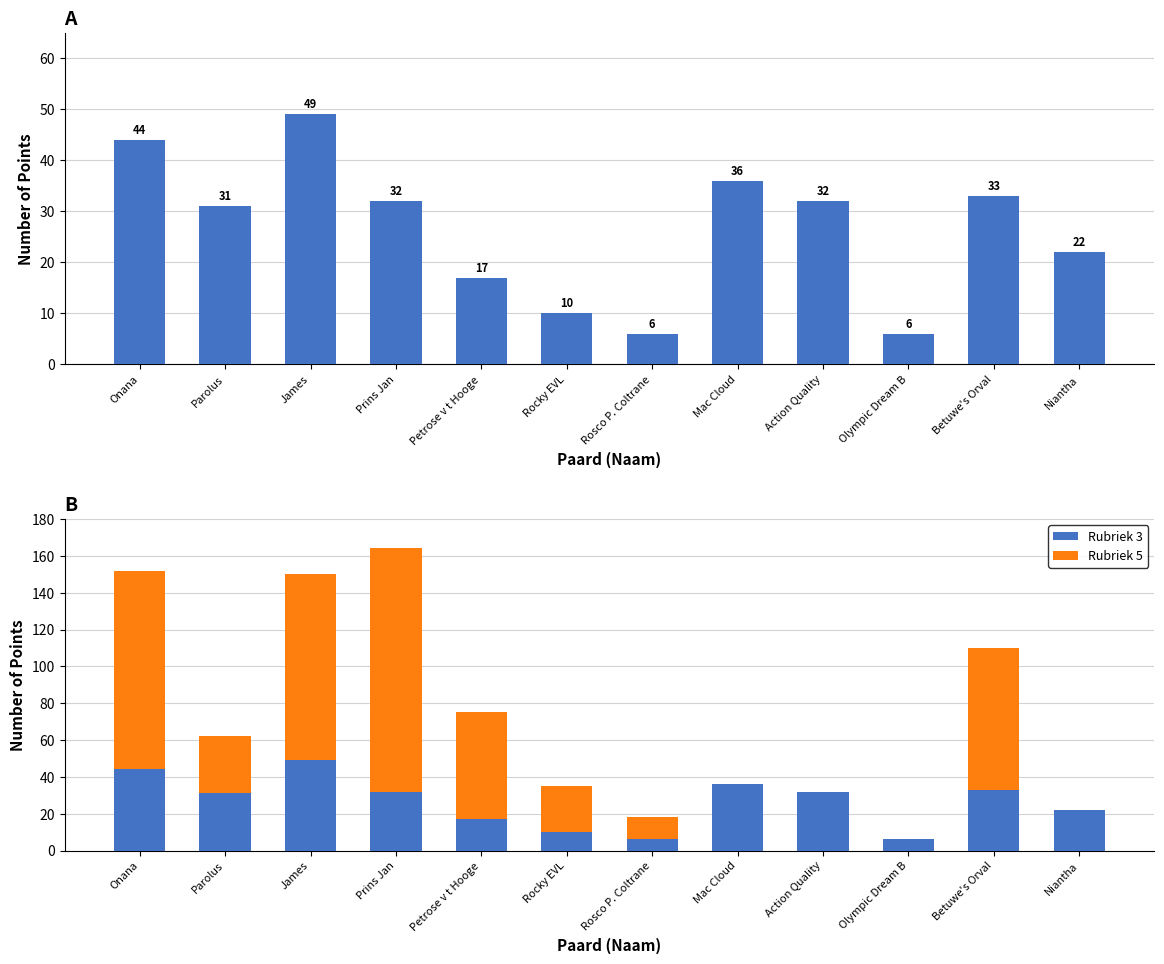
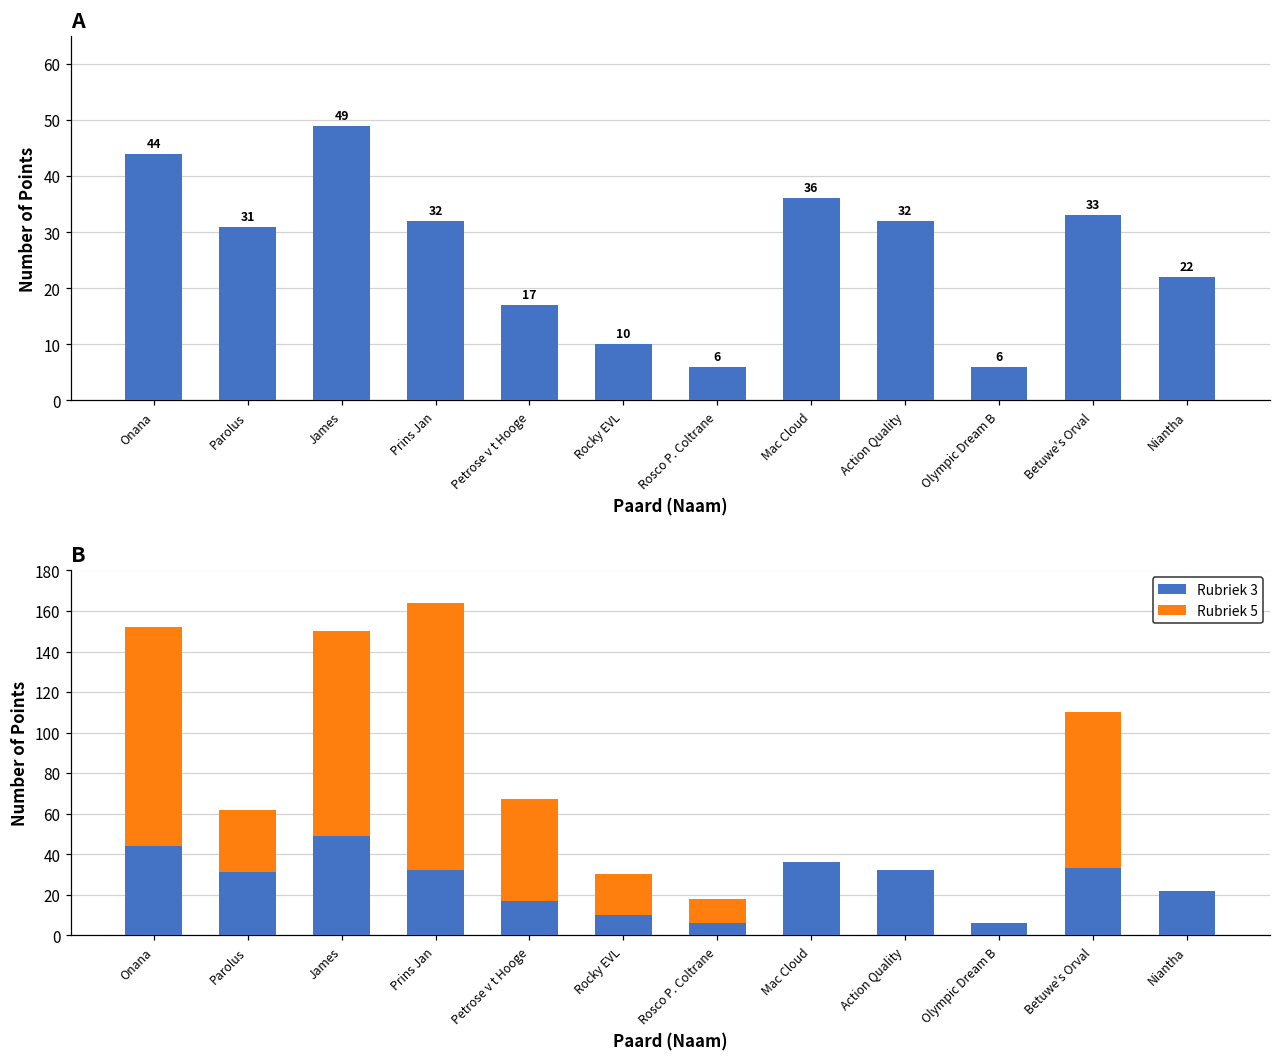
B, Rubriek 5, Petrose v t Hooge: 58 -> 50
B, Rubriek 5, Rocky EVL: 25 -> 20
